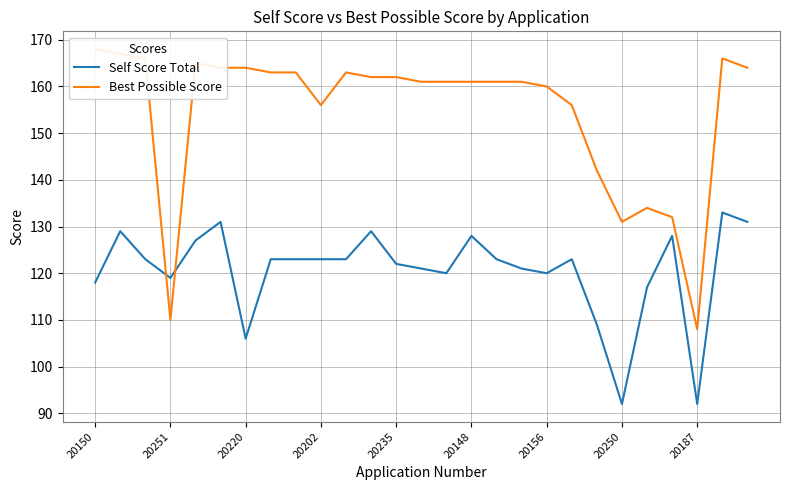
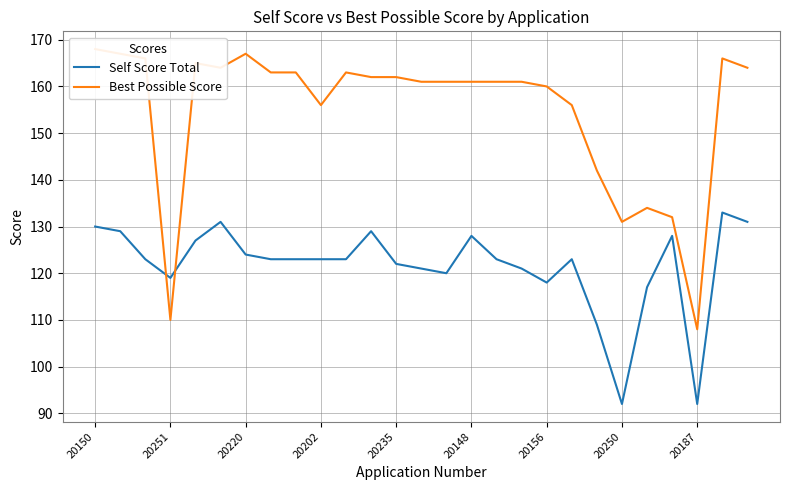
Self Score Total, 20150: 118 -> 130
Self Score Total, 20220: 106 -> 124
Best Possible Score, 20220: 164 -> 167
Self Score Total, 20156: 120 -> 118
